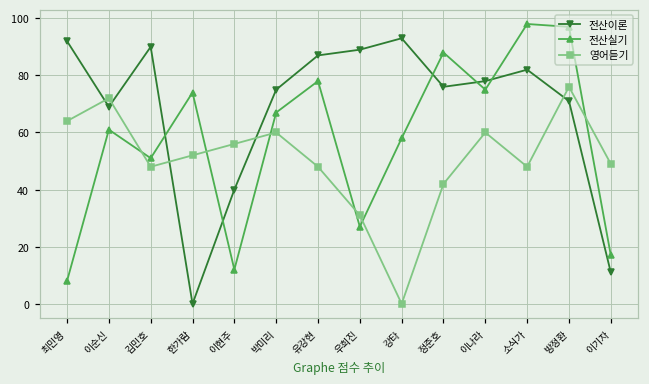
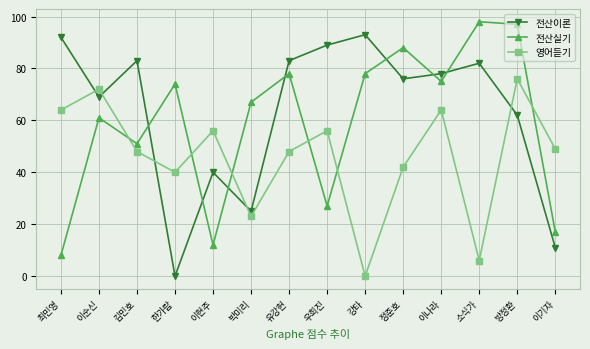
전산이론, 김민호: 90 -> 83
영어듣기, 한가람: 52 -> 40
전산이론, 박미리: 75 -> 25
영어듣기, 박미리: 60 -> 23
전산이론, 유강현: 87 -> 83
영어듣기, 우희진: 31 -> 56
전산실기, 강타: 58 -> 78
영어듣기, 이나라: 60 -> 64
영어듣기, 소식가: 48 -> 6
전산이론, 방정환: 71 -> 62
